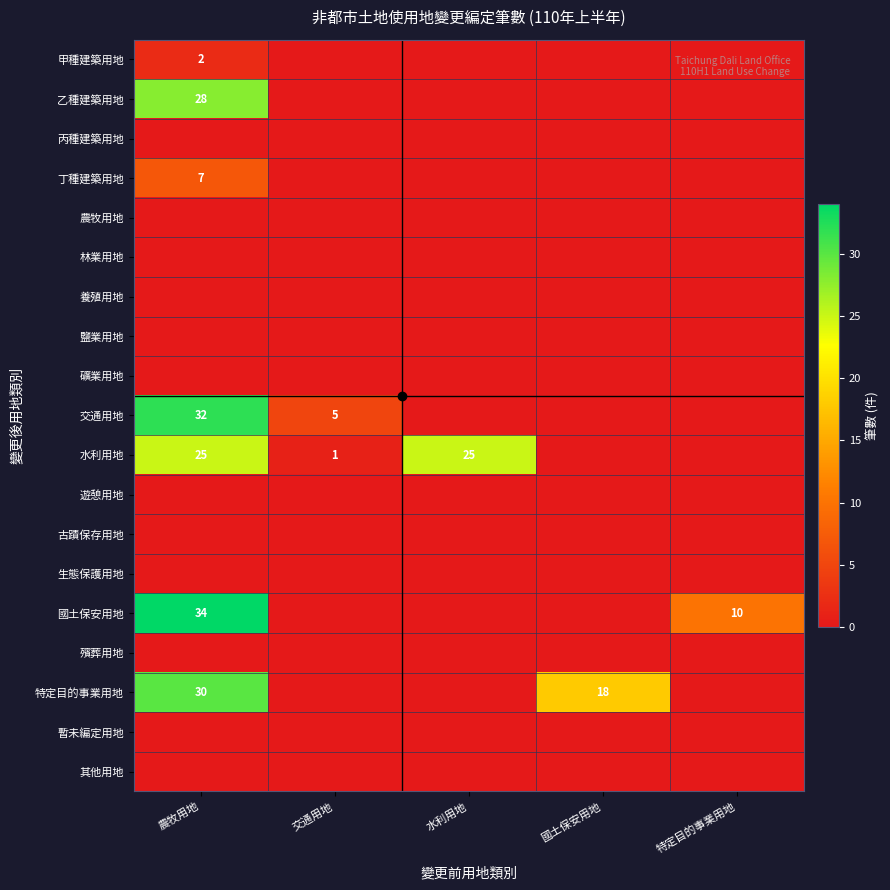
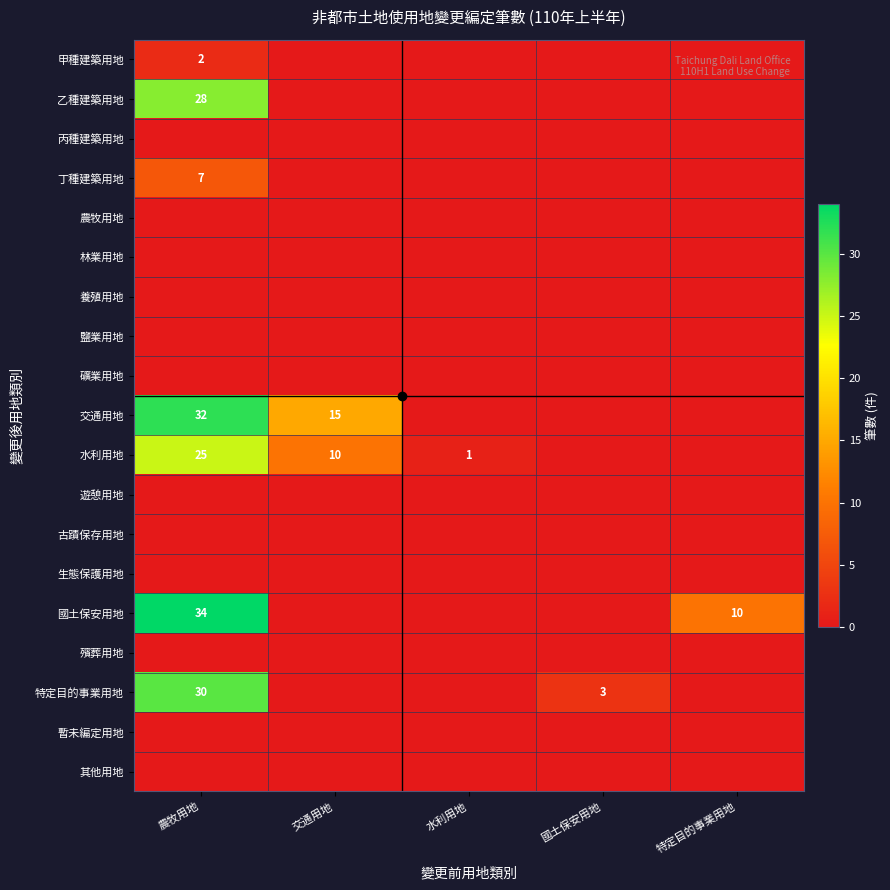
交通用地, 交通用地: 5 -> 15
水利用地, 交通用地: 1 -> 10
水利用地, 水利用地: 25 -> 1
特定目的事業用地, 國土保安用地: 18 -> 3
